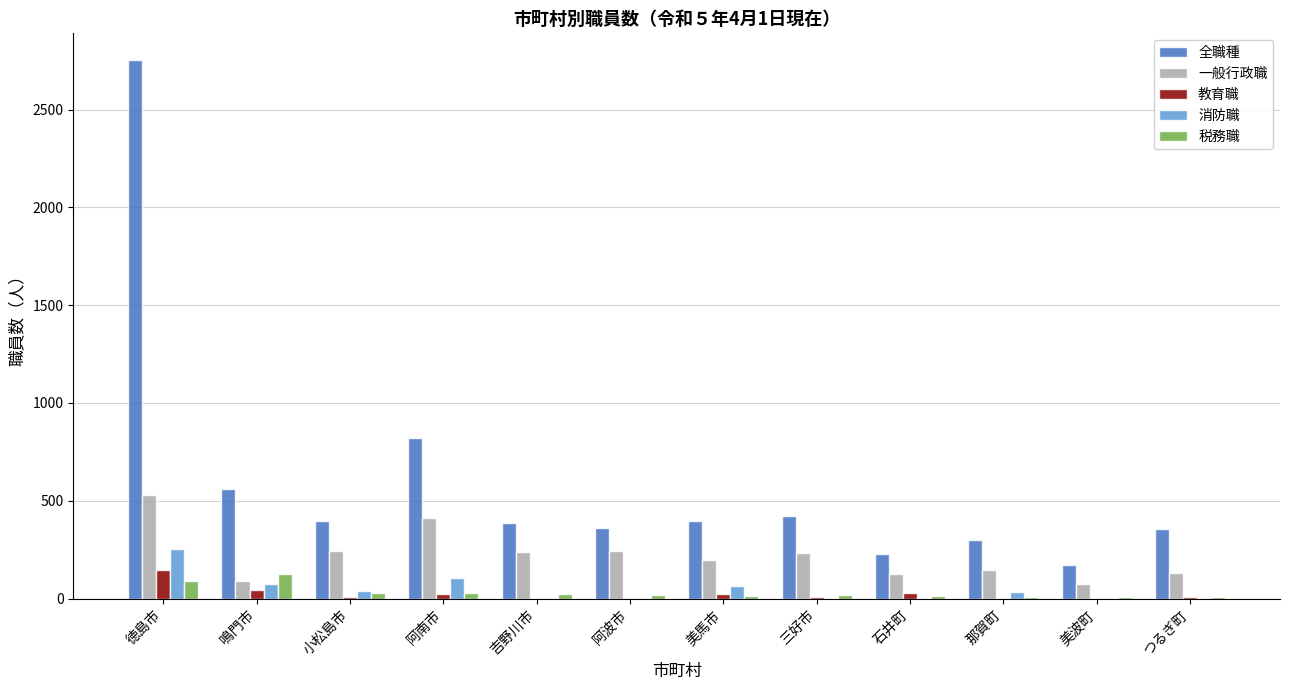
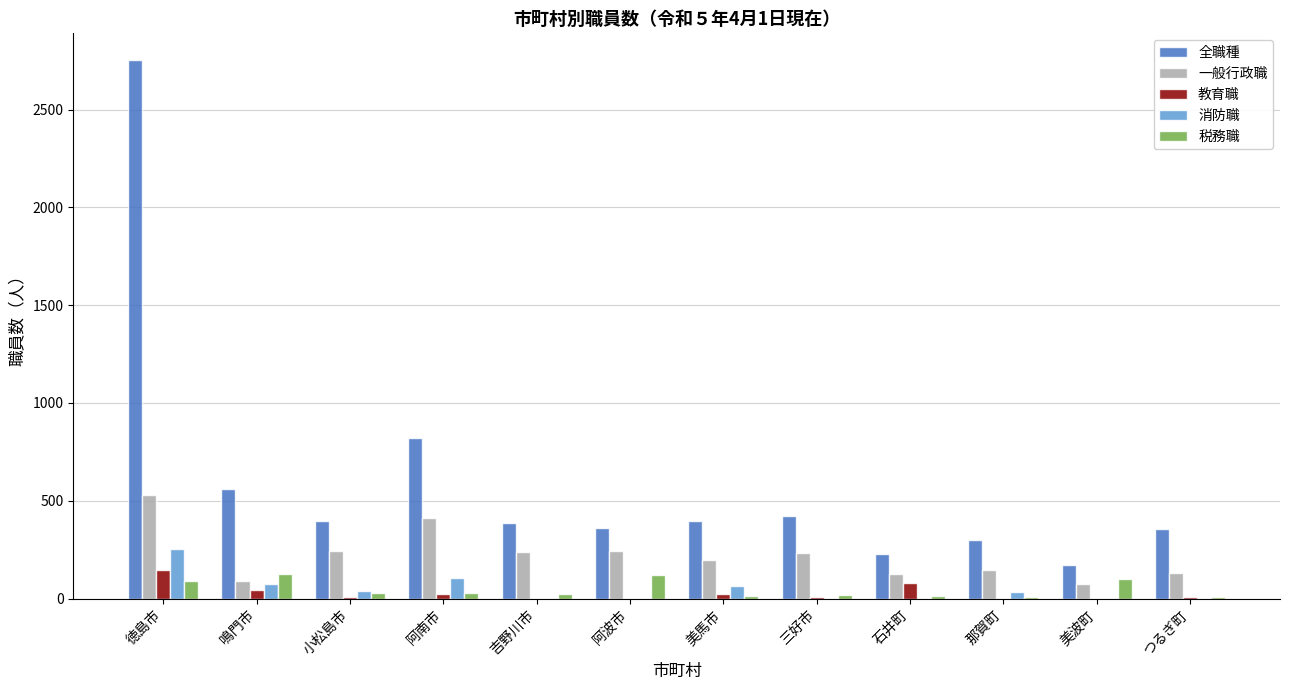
税務職, 阿波市: 20 -> 120
教育職, 石井町: 30 -> 80
税務職, 美波町: 10 -> 100
